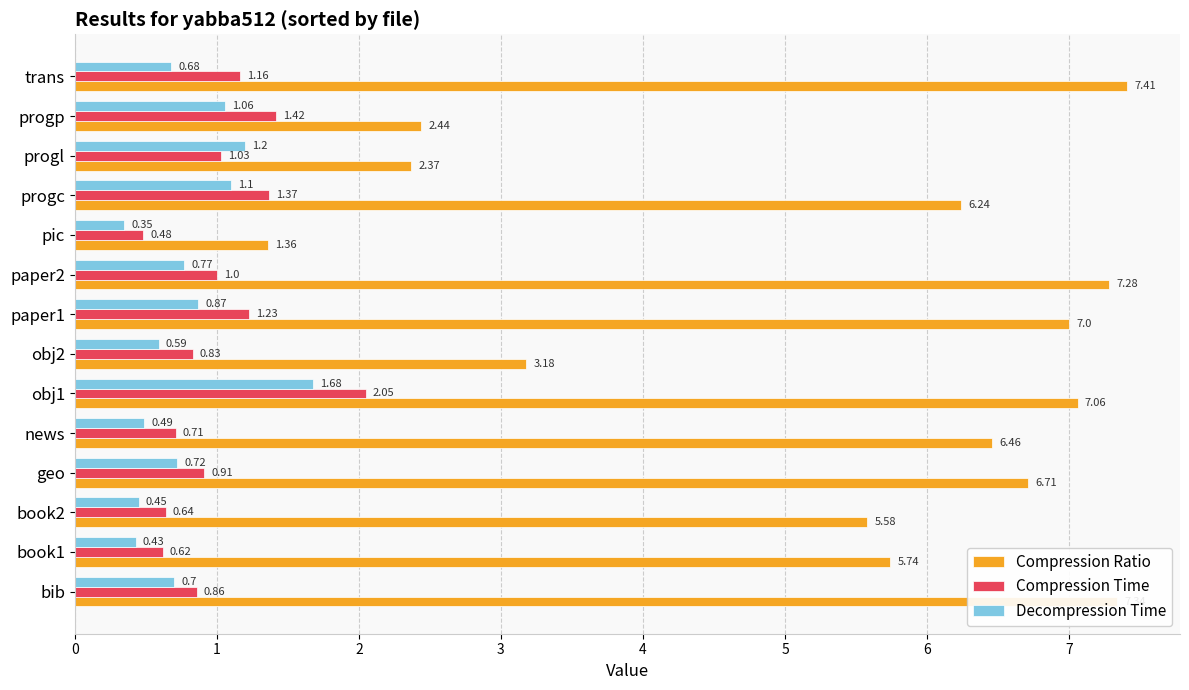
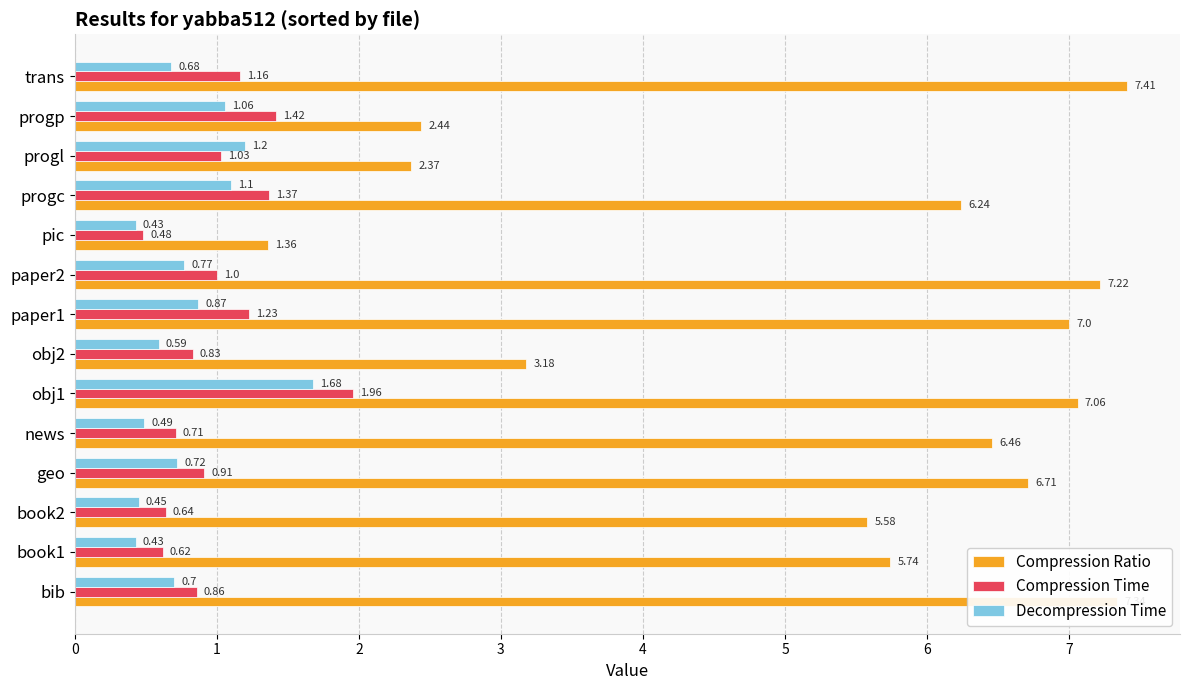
Decompression Time, pic: 0.35 -> 0.43
Compression Ratio, paper2: 7.28 -> 7.22
Compression Time, obj1: 2.05 -> 1.96
